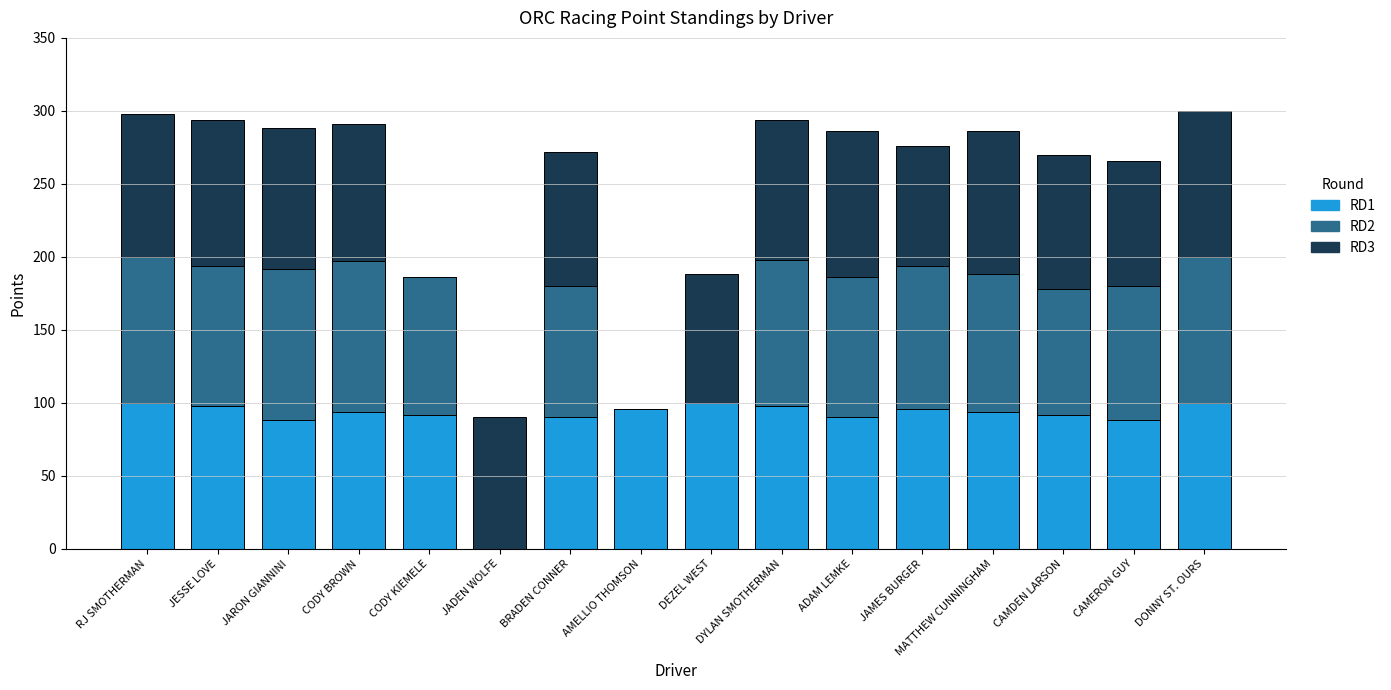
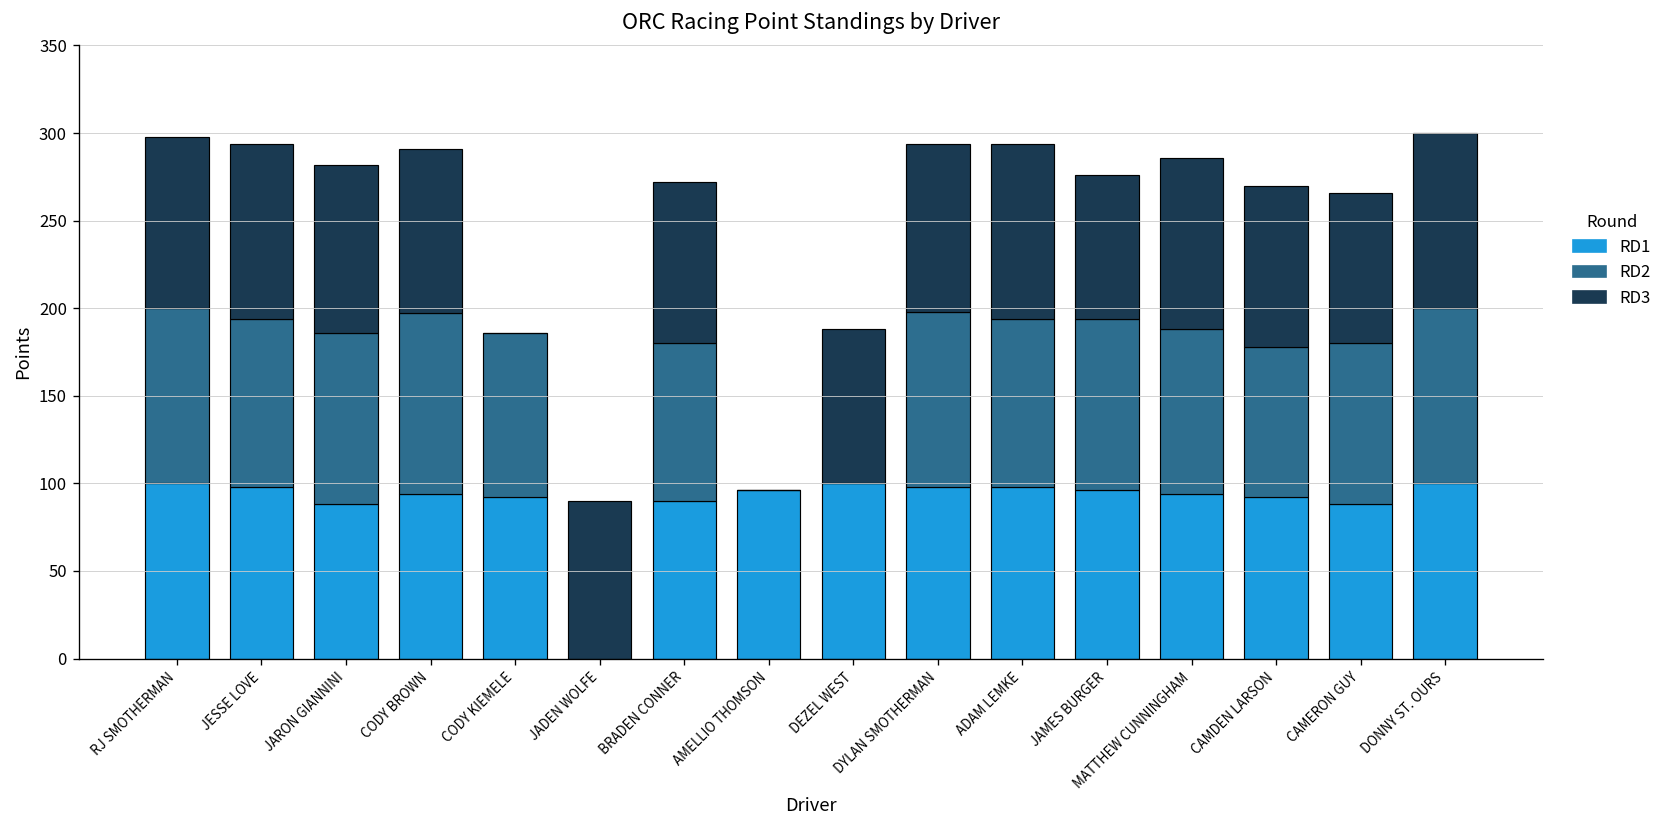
RD2, JARON GIANNINI: 104 -> 98
RD1, ADAM LEMKE: 90 -> 98
